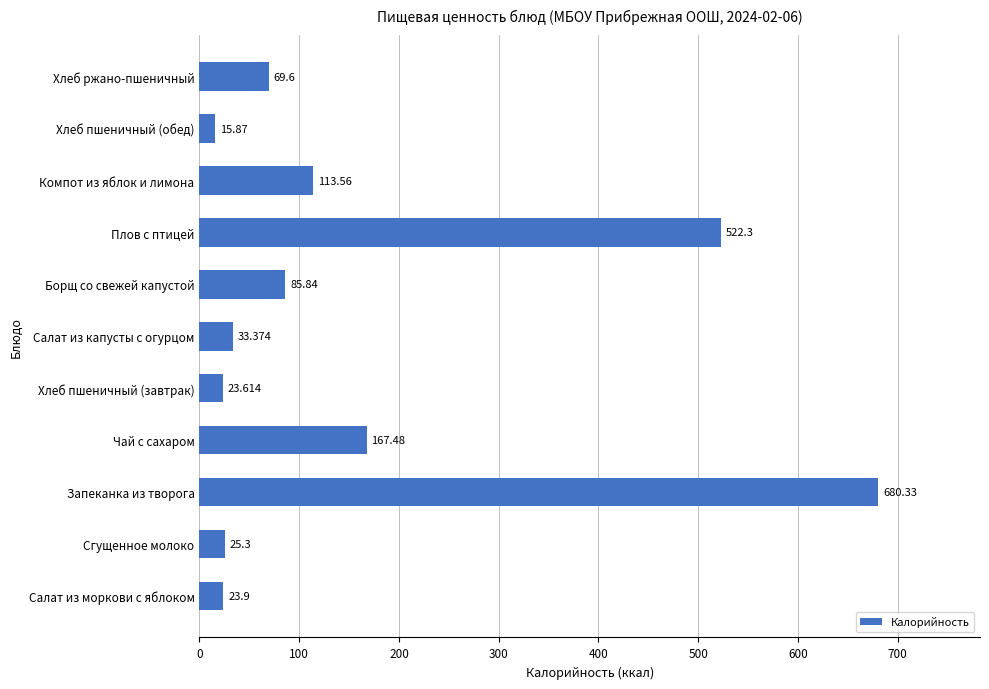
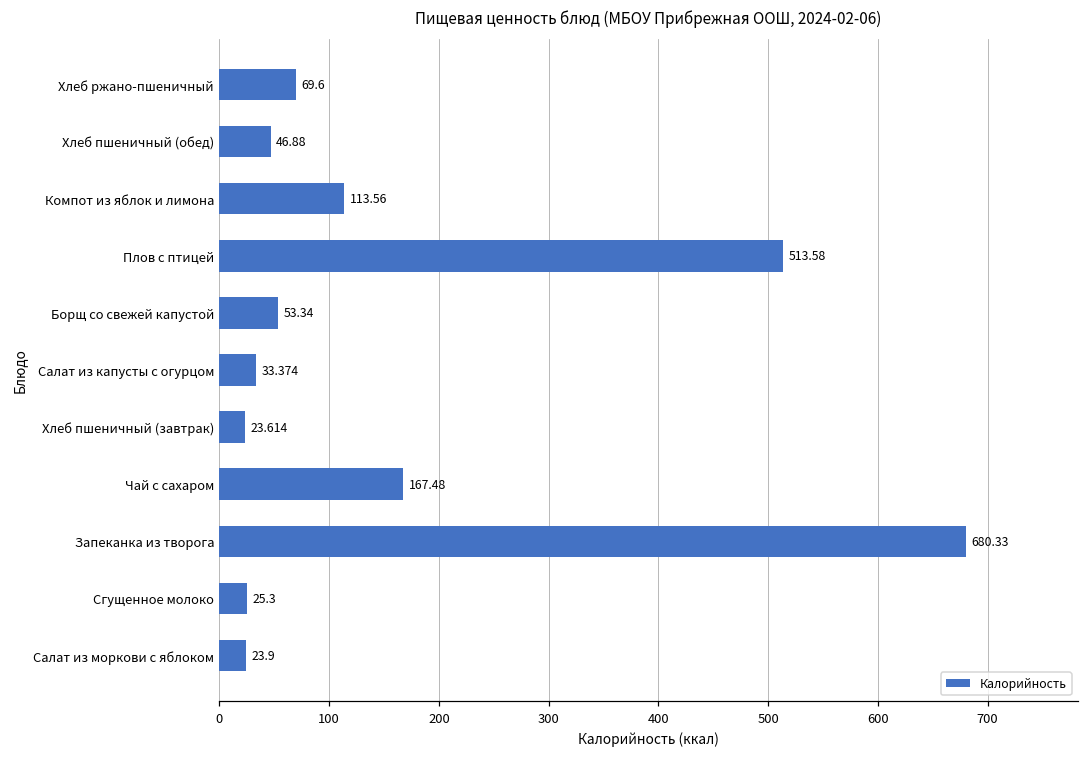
Хлеб пшеничный (обед): 15.87 -> 46.88
Плов с птицей: 522.3 -> 513.58
Борщ со свежей капустой: 85.84 -> 53.34
